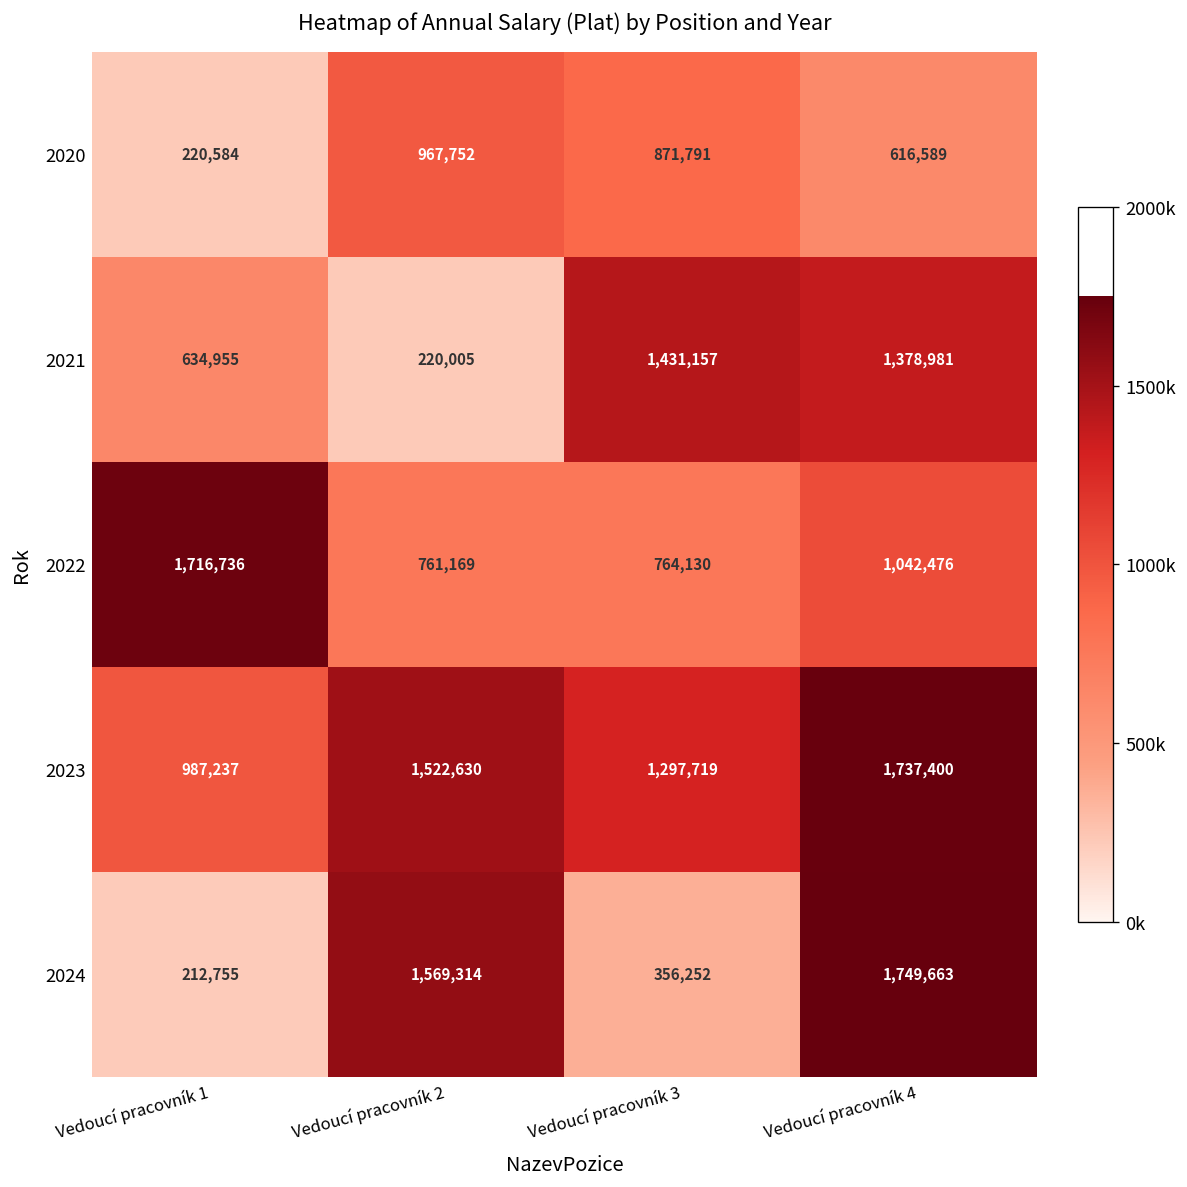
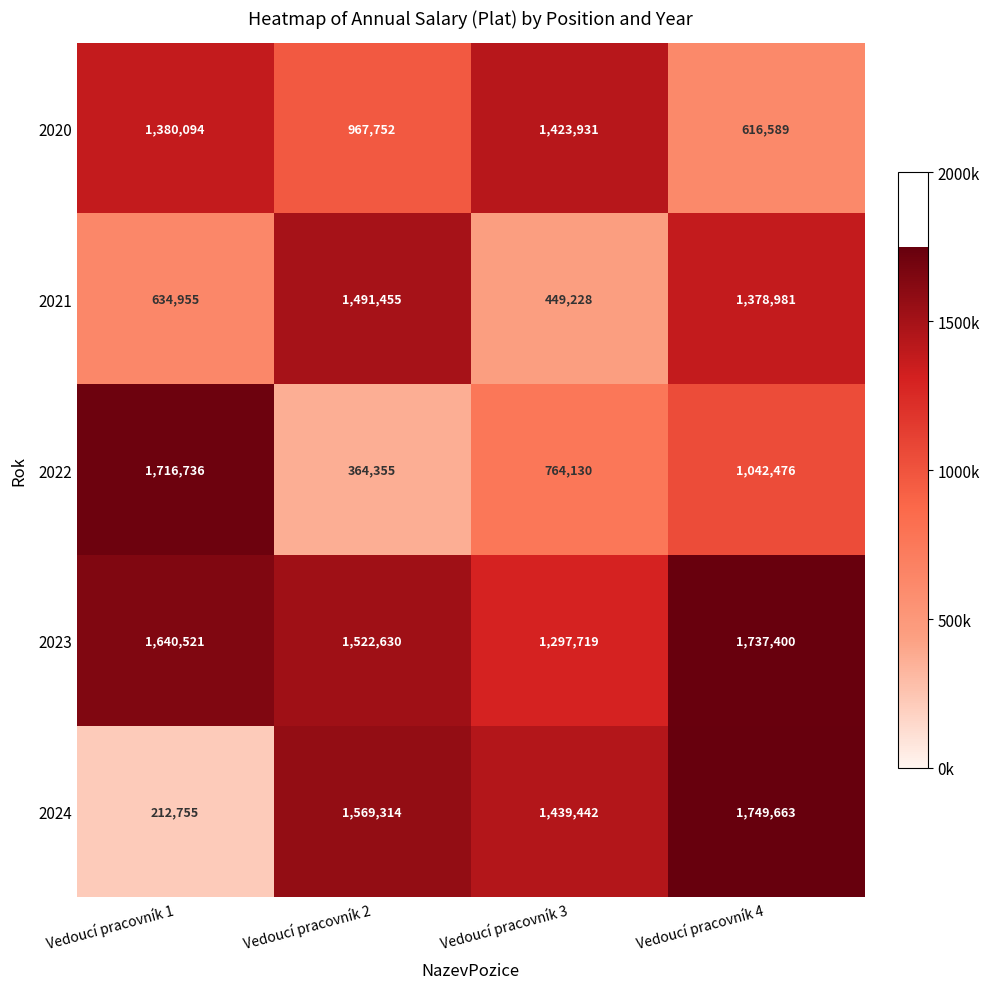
2020, Vedoucí pracovník 1: 220,584 -> 1,380,094
2020, Vedoucí pracovník 3: 871,791 -> 1,423,931
2021, Vedoucí pracovník 2: 220,005 -> 1,491,455
2021, Vedoucí pracovník 3: 1,431,157 -> 449,228
2022, Vedoucí pracovník 2: 761,169 -> 364,355
2023, Vedoucí pracovník 1: 987,237 -> 1,640,521
2024, Vedoucí pracovník 3: 356,252 -> 1,439,442
